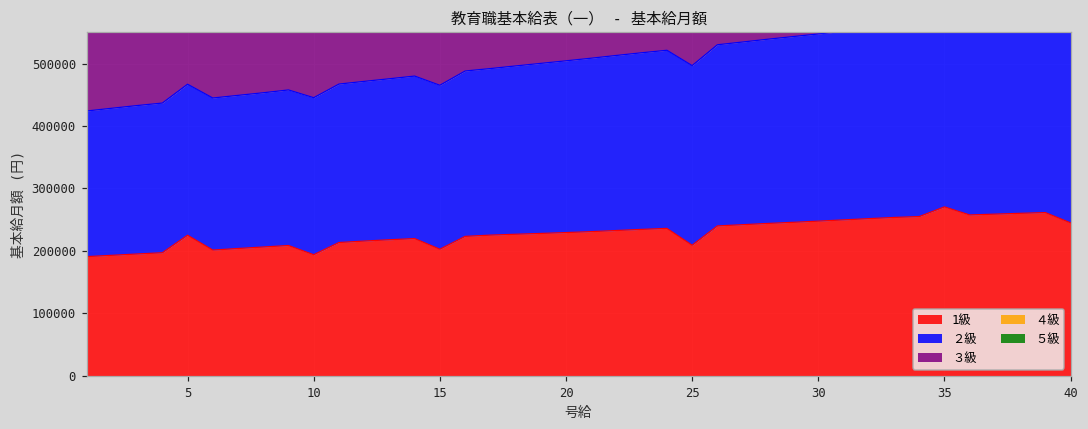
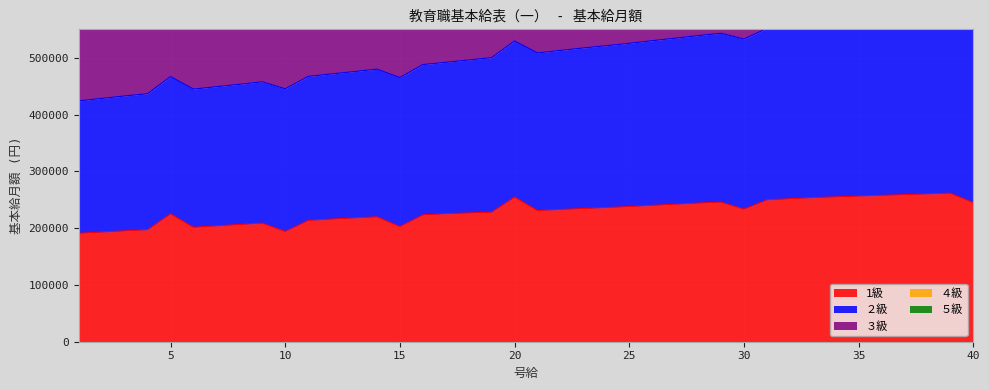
1級, 20: 230000 -> 250000
1級, 25: 210000 -> 240000
1級, 30: 250000 -> 230000
1級, 35: 270000 -> 260000
